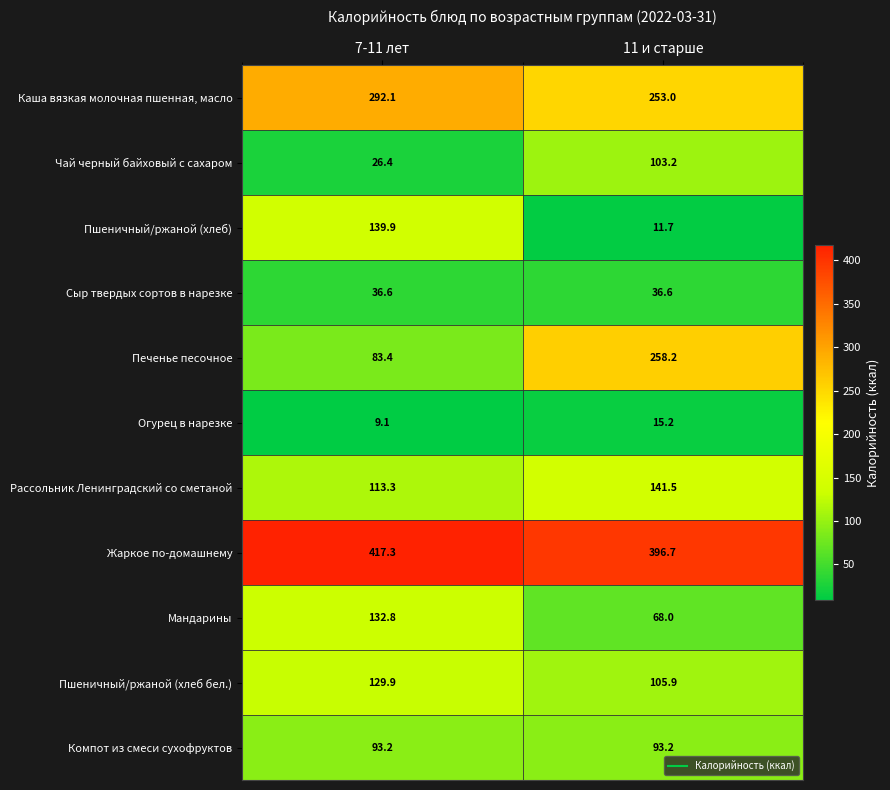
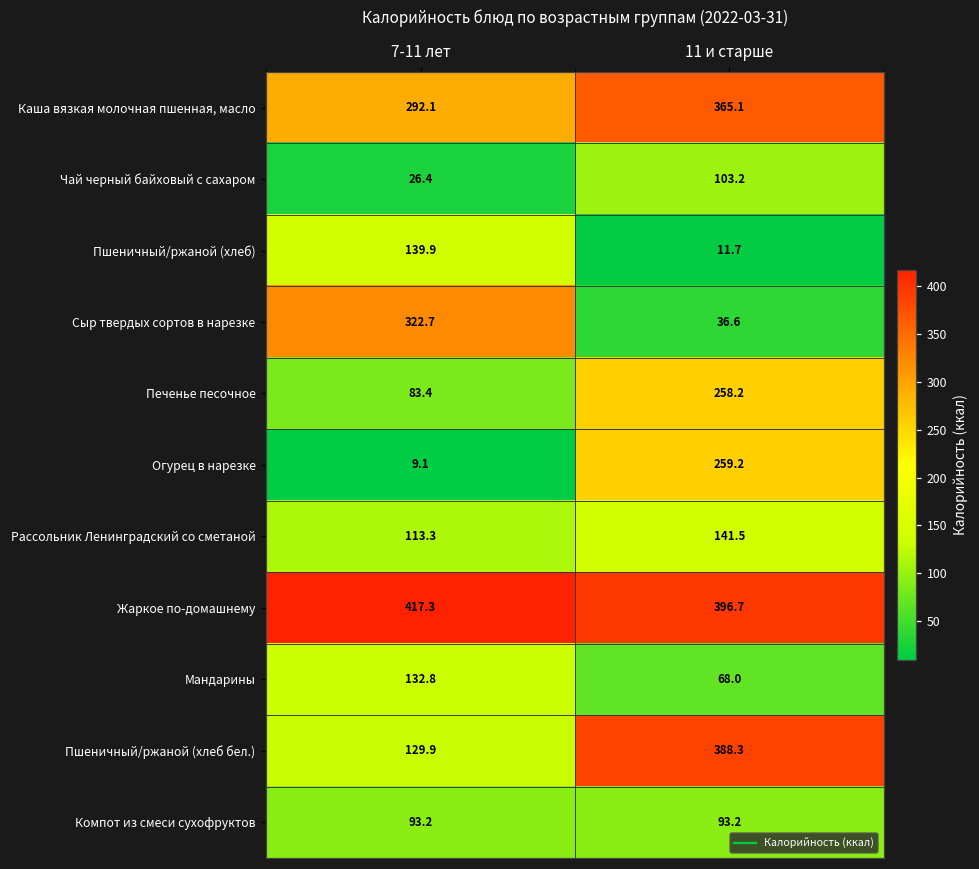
Каша вязкая молочная пшенная, масло, 11 и старше: 253.0 -> 365.1
Сыр твердых сортов в нарезке, 7-11 лет: 36.6 -> 322.7
Огурец в нарезке, 11 и старше: 15.2 -> 259.2
Пшеничный/ржаной (хлеб бел.), 11 и старше: 105.9 -> 388.3
